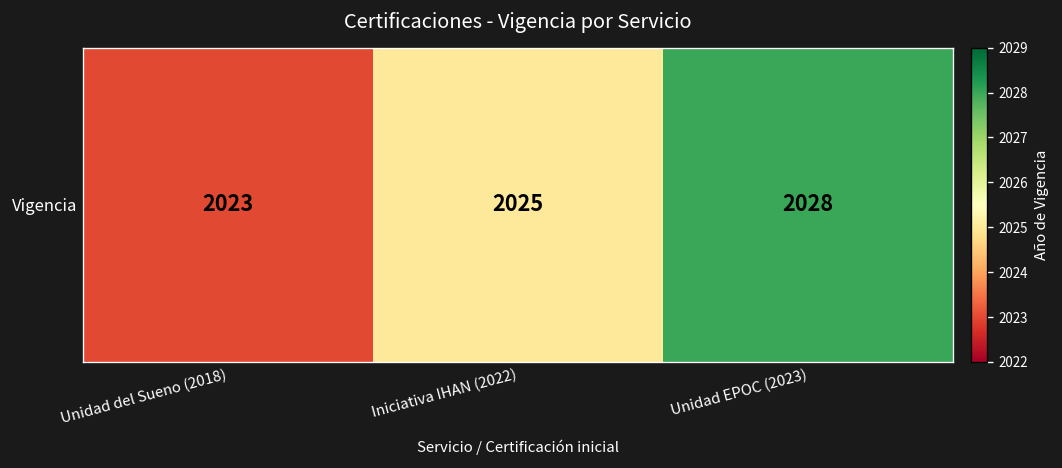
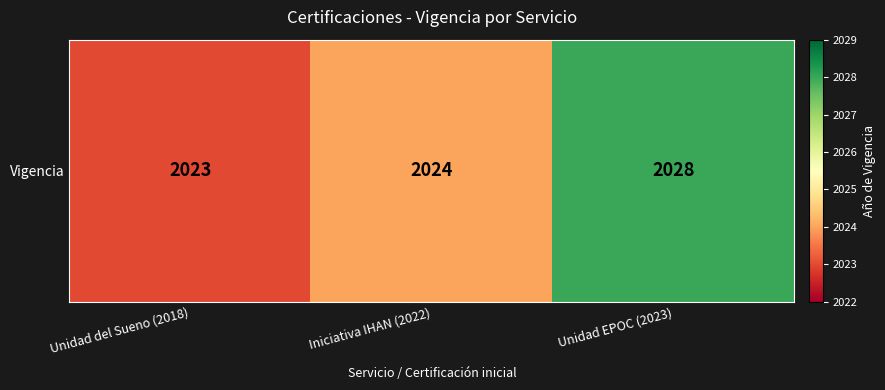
Vigencia, Iniciativa IHAN (2022): 2025 -> 2024
